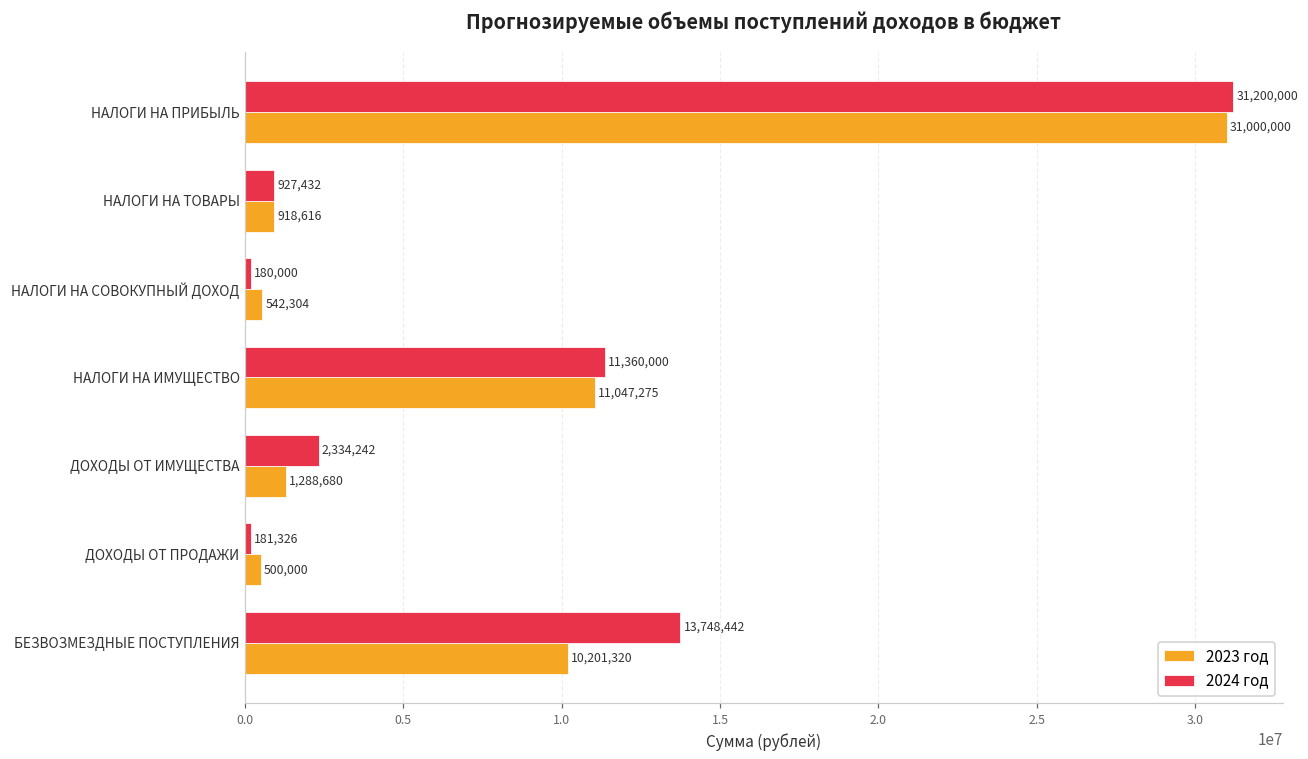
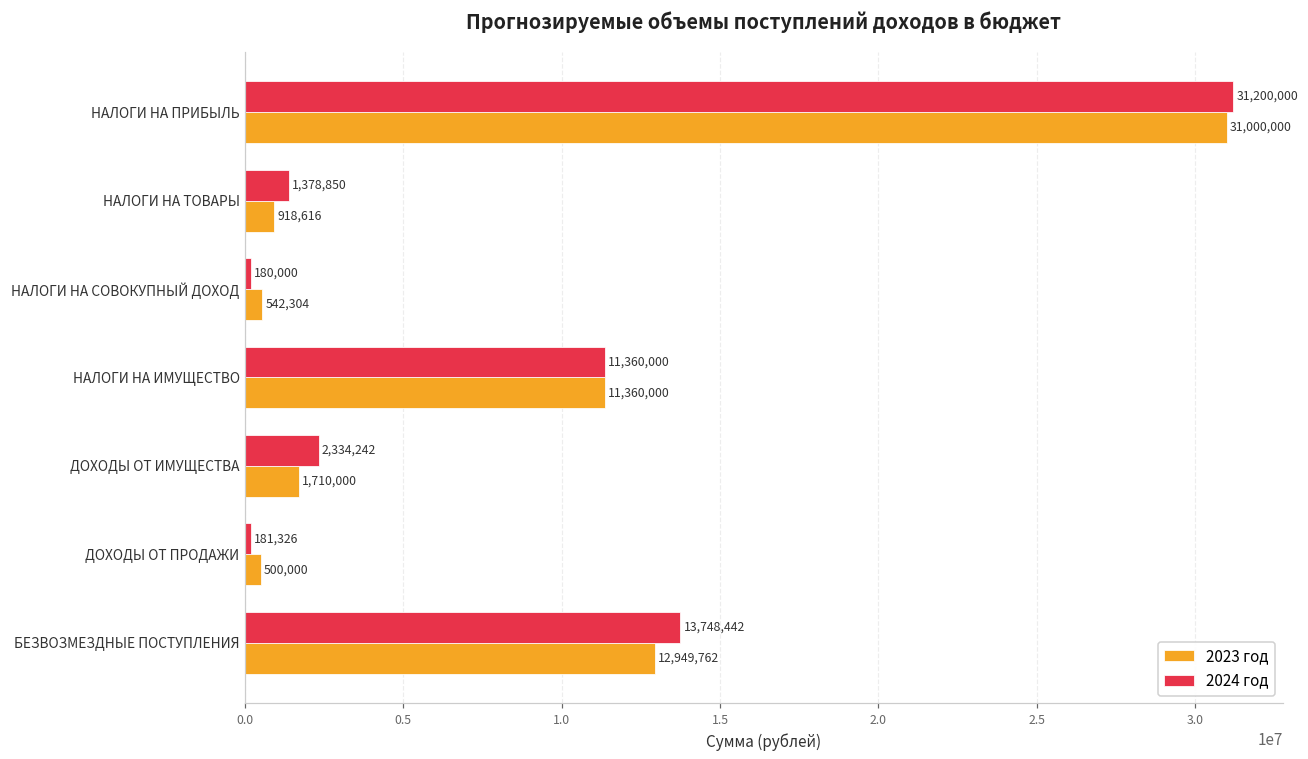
2024 год, НАЛОГИ НА ТОВАРЫ: 927,432 -> 1,378,850
2023 год, НАЛОГИ НА ИМУЩЕСТВО: 11,047,275 -> 11,360,000
2023 год, ДОХОДЫ ОТ ИМУЩЕСТВА: 1,288,680 -> 1,710,000
2023 год, БЕЗВОЗМЕЗДНЫЕ ПОСТУПЛЕНИЯ: 10,201,320 -> 12,949,762
